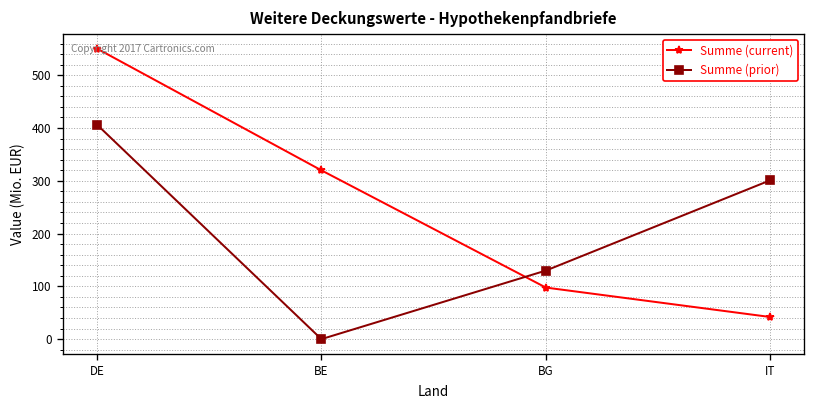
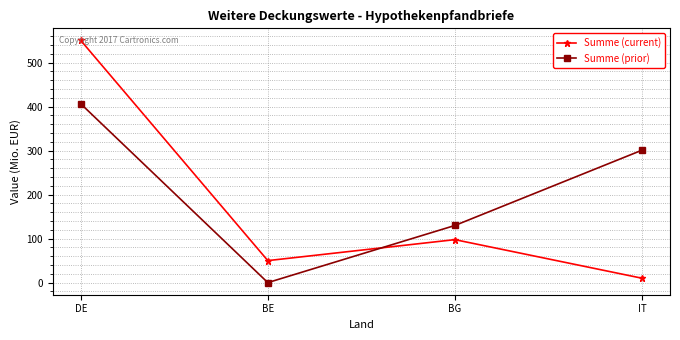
Summe (current), BE: 320 -> 50
Summe (current), IT: 40 -> 10
